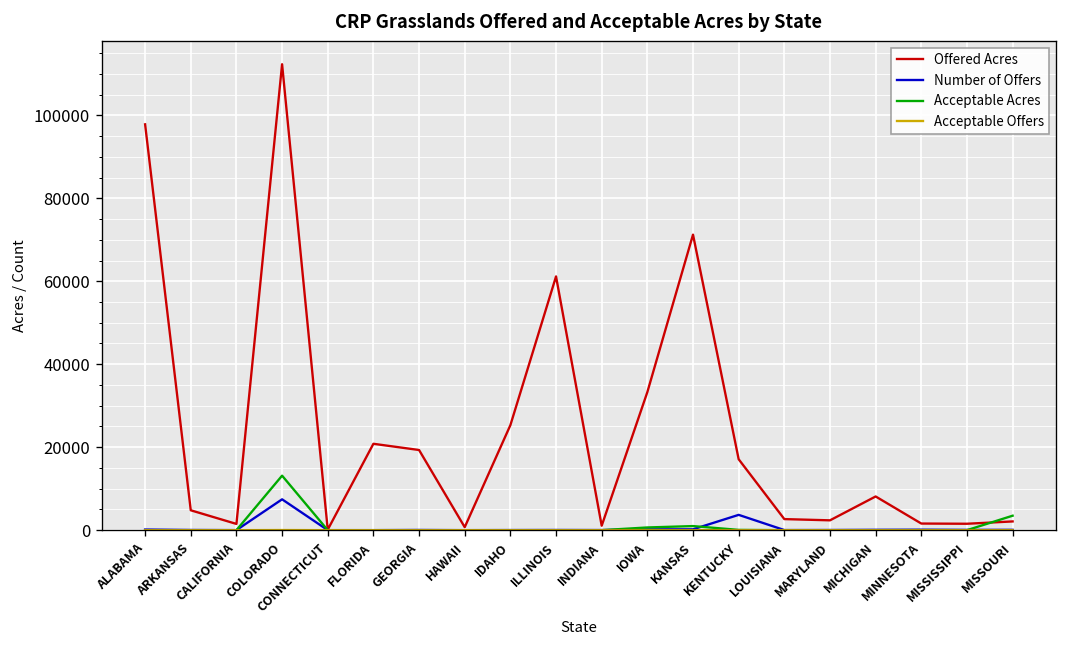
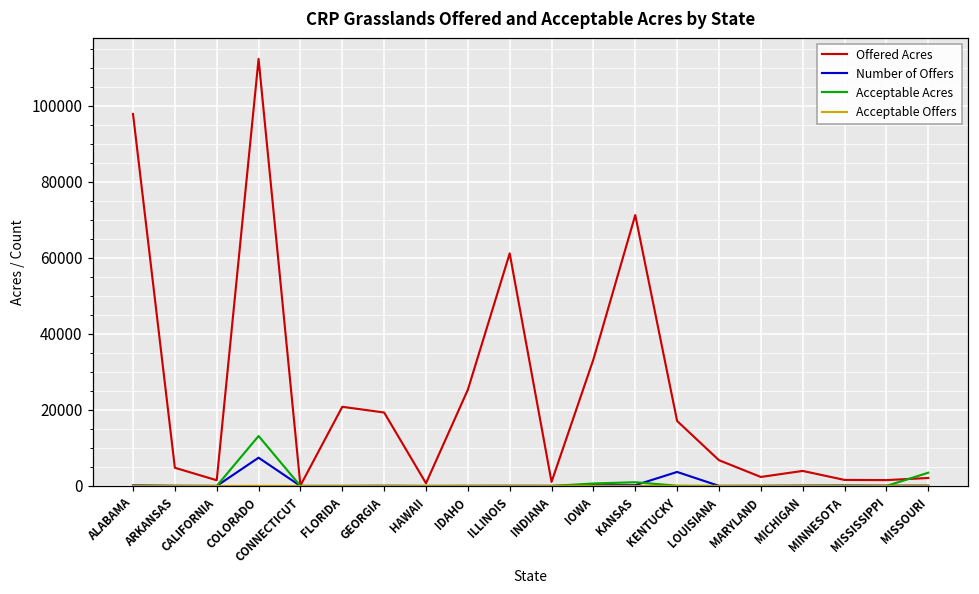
Offered Acres, LOUISIANA: 3000 -> 7000
Offered Acres, MICHIGAN: 8000 -> 4000
